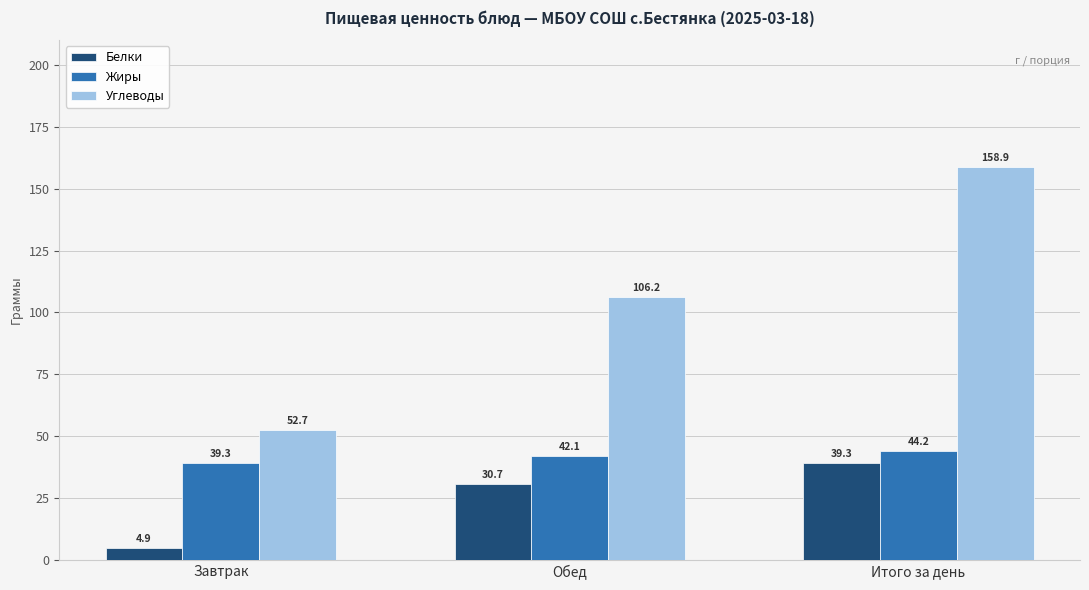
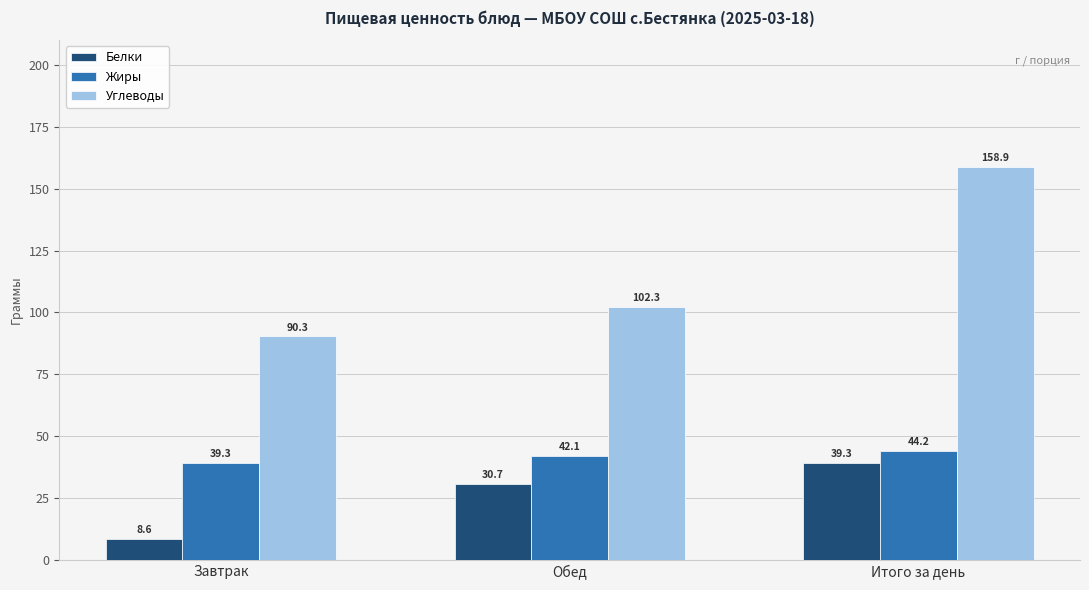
Белки, Завтрак: 4.9 -> 8.6
Углеводы, Завтрак: 52.7 -> 90.3
Углеводы, Обед: 106.2 -> 102.3
